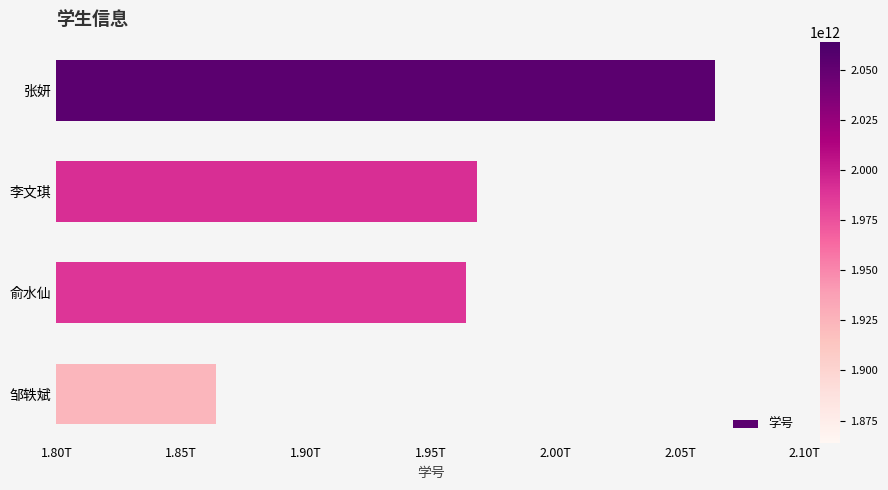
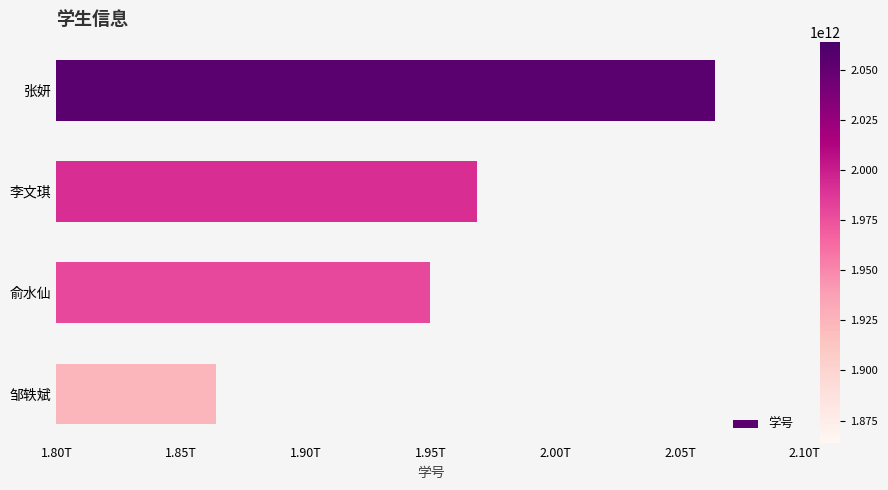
俞水仙: 1.964T -> 1.950T
